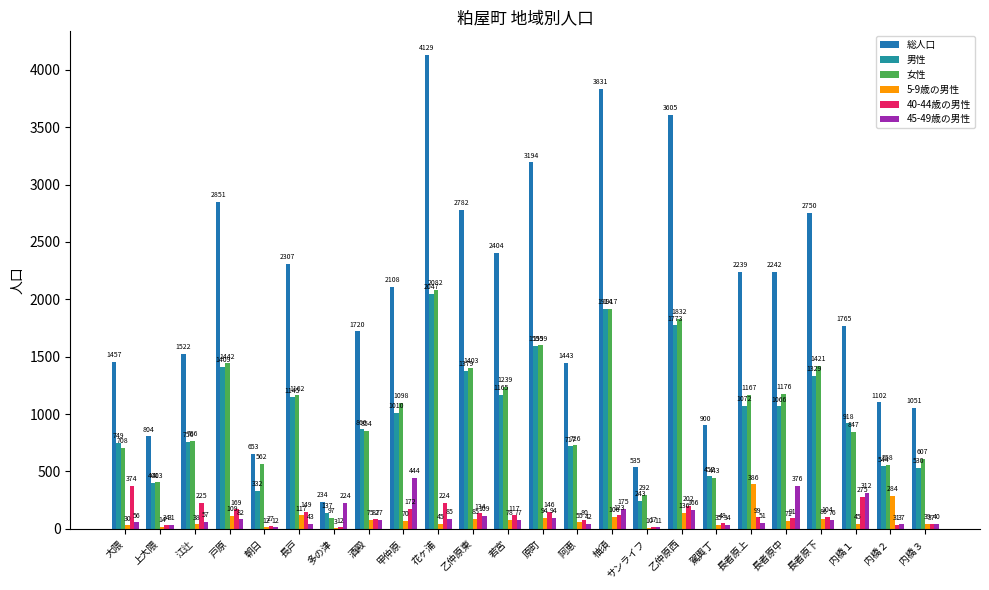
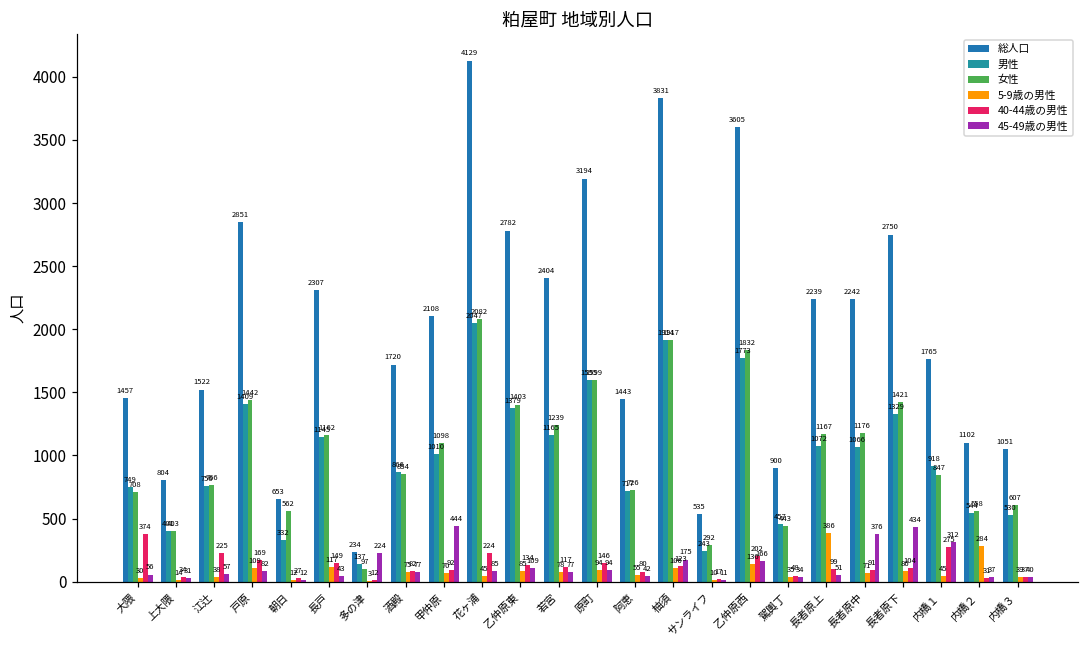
40-44歳の男性, 甲仲原: 172 -> 92
45-49歳の男性, 長者原下: 76 -> 434
